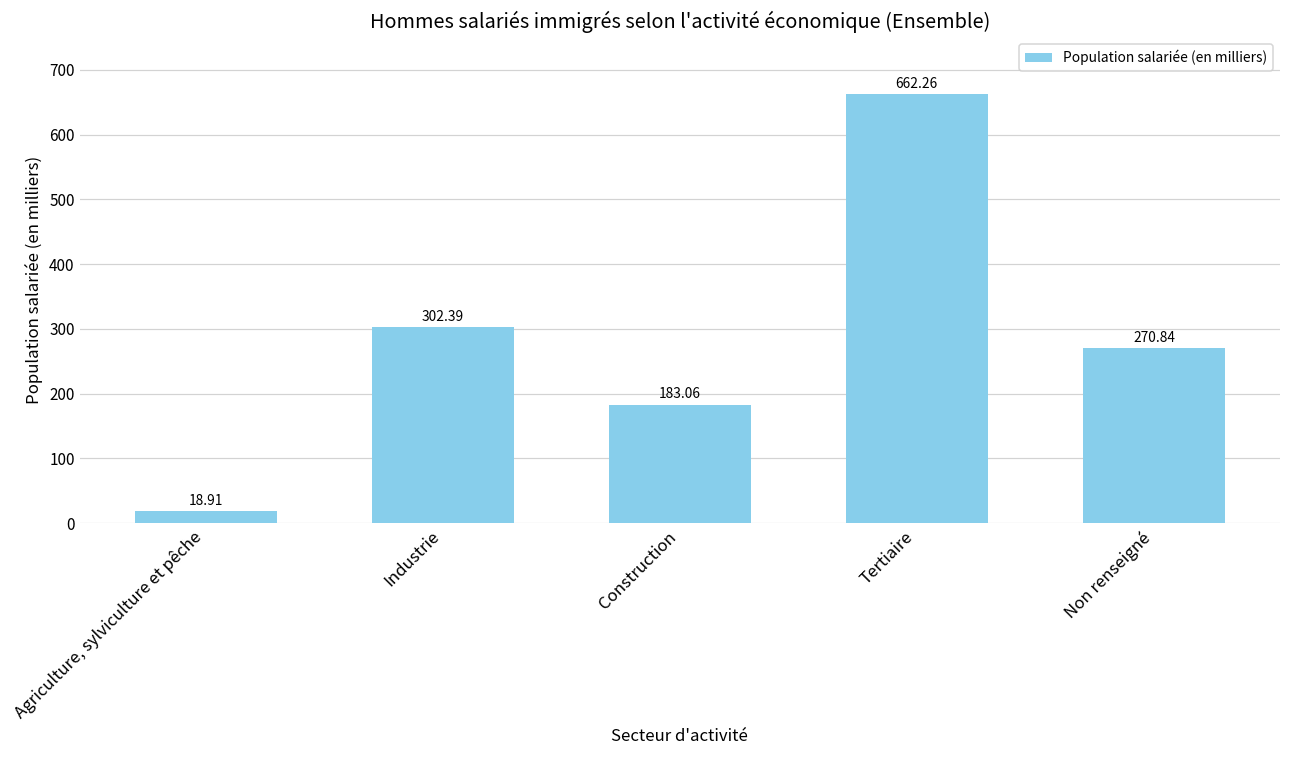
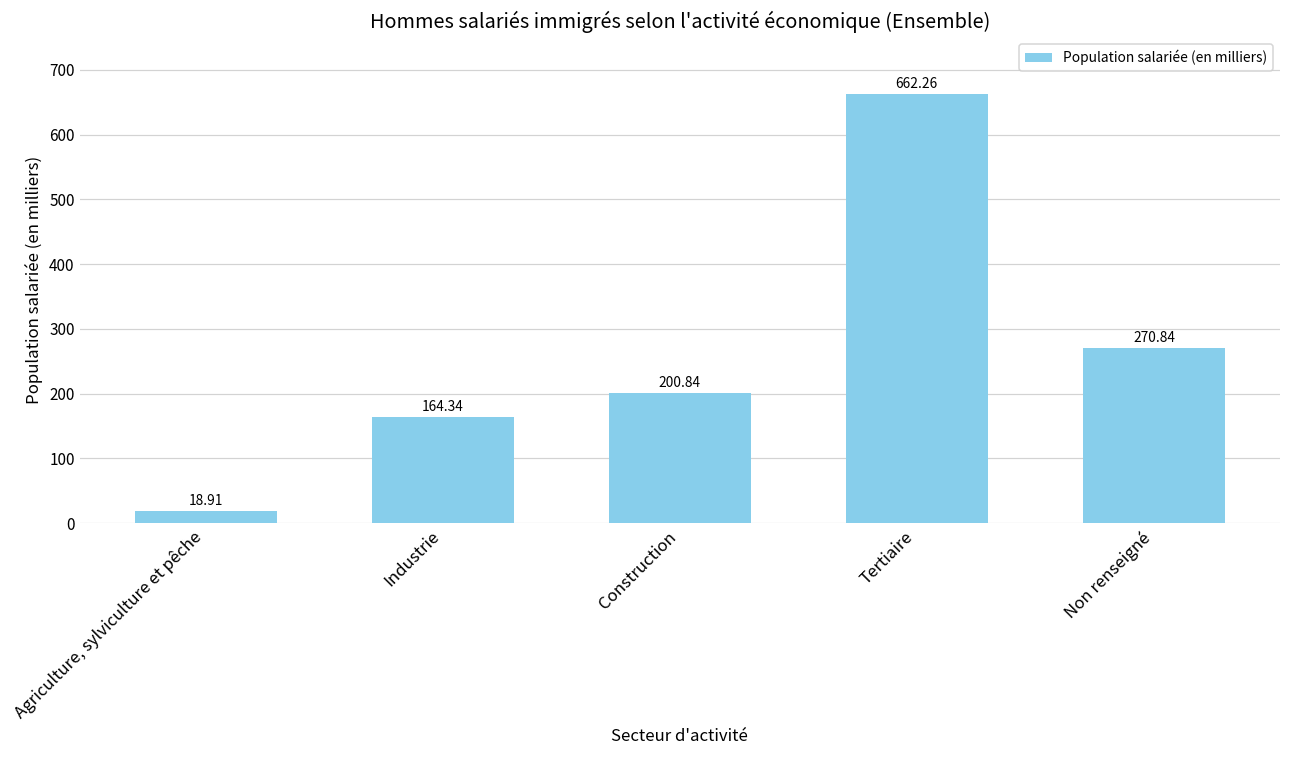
Industrie: 302.39 -> 164.34
Construction: 183.06 -> 200.84
